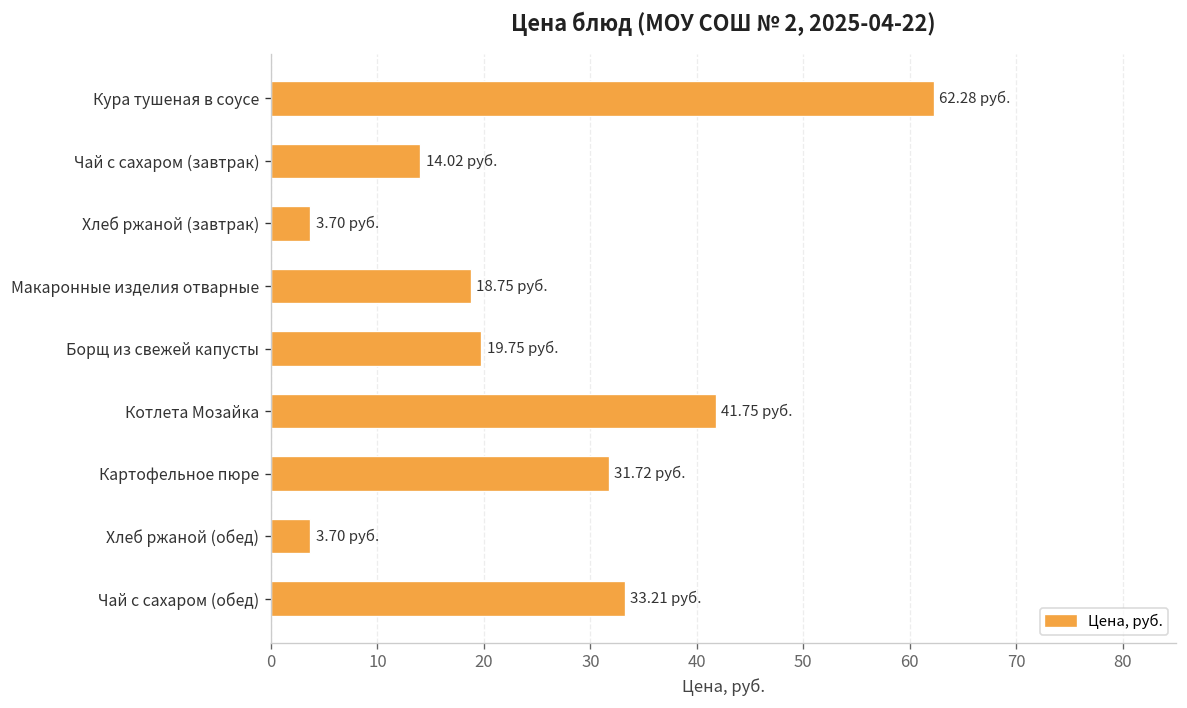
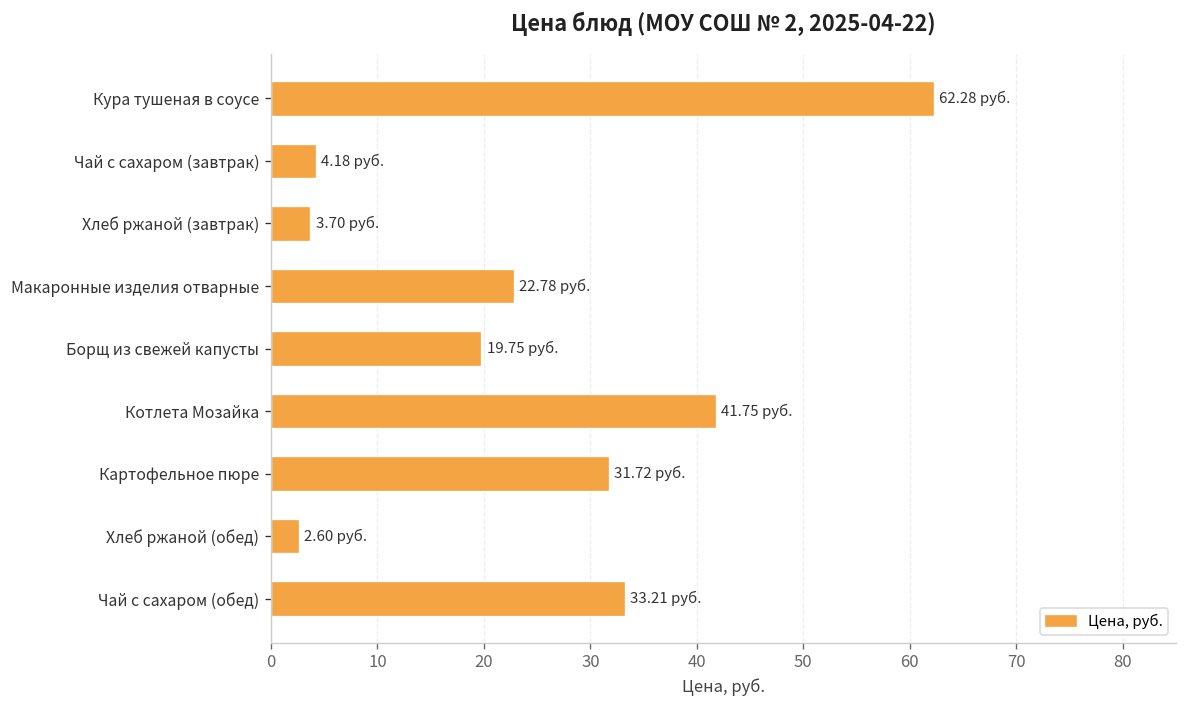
Чай с сахаром (завтрак): 14.02 -> 4.18
Макаронные изделия отварные: 18.75 -> 22.78
Хлеб ржаной (обед): 3.70 -> 2.60
